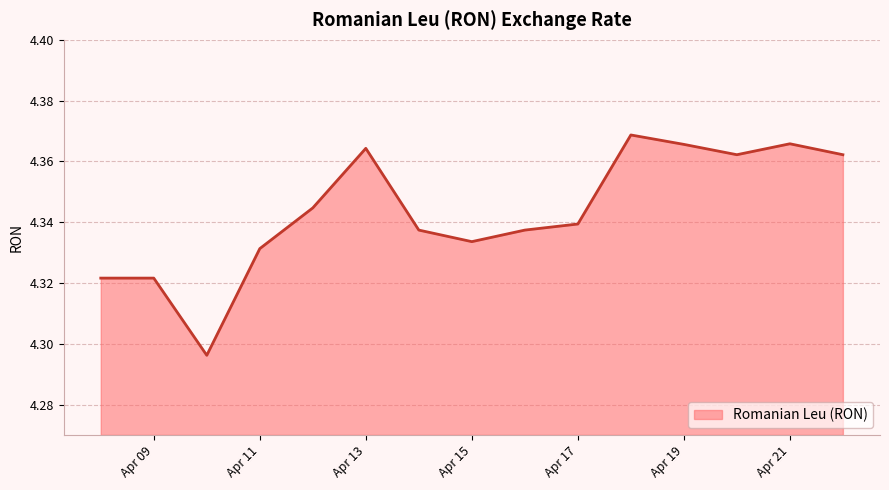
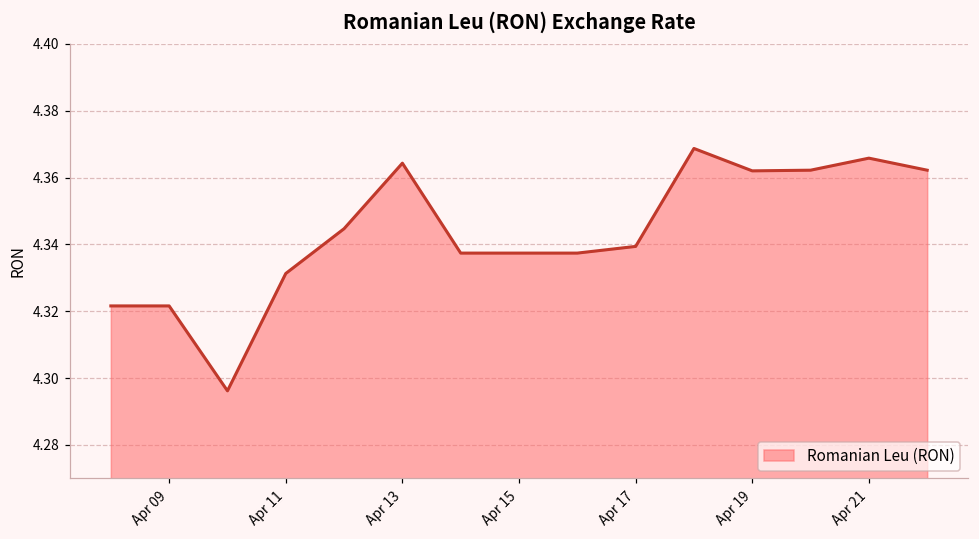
Apr 15: 4.334 -> 4.337
Apr 19: 4.366 -> 4.362
